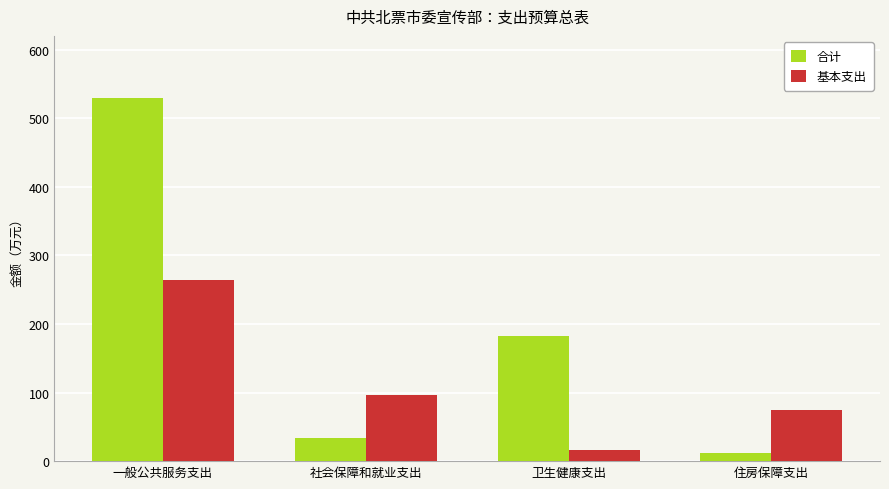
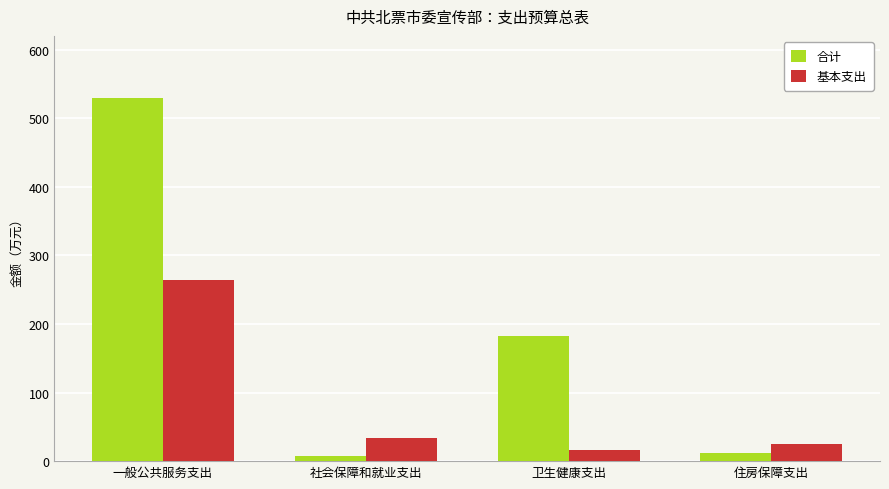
合计, 社会保障和就业支出: 30 -> 10
基本支出, 社会保障和就业支出: 100 -> 30
基本支出, 住房保障支出: 80 -> 20
